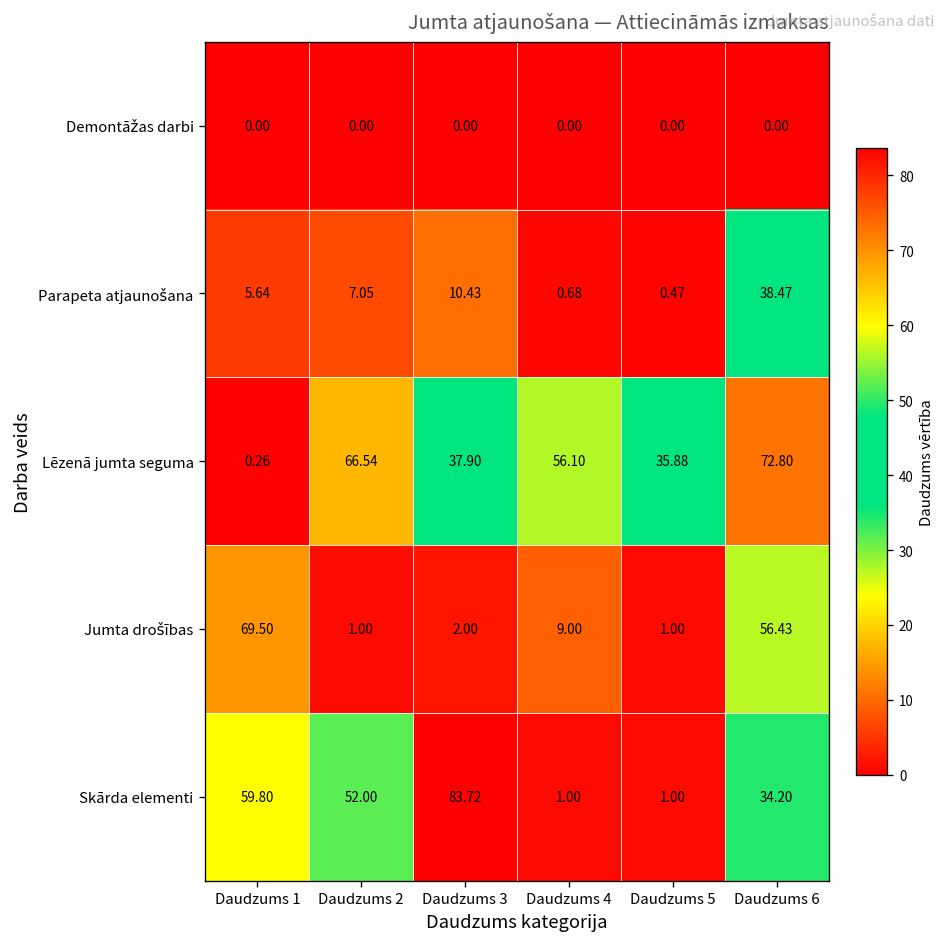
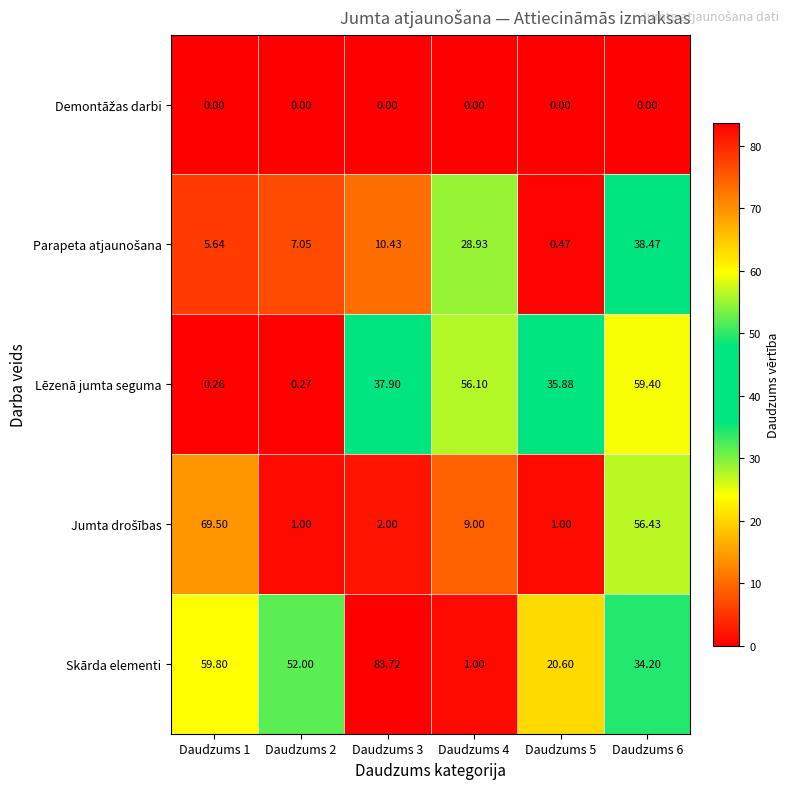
Parapeta atjaunošana, Daudzums 4: 0.68 -> 28.93
Lēzenā jumta seguma, Daudzums 2: 66.54 -> 0.27
Lēzenā jumta seguma, Daudzums 6: 72.80 -> 59.40
Skārda elementi, Daudzums 5: 1.00 -> 20.60
